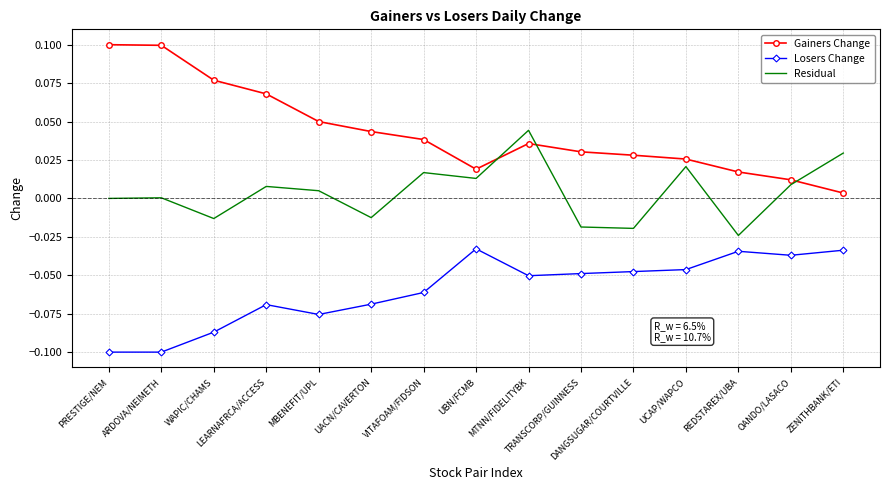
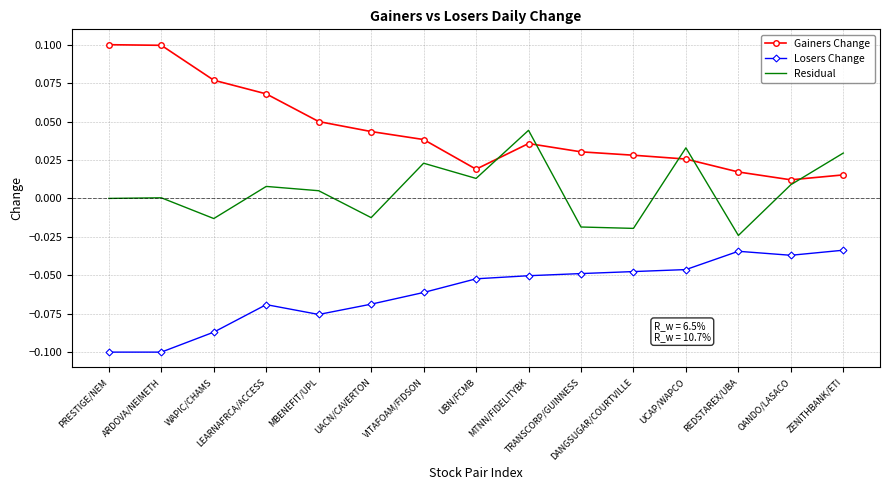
Residual, VITAFOAM/FIDSON: 0.017 -> 0.023
Losers Change, UBN/FCMB: -0.033 -> -0.052
Residual, UCAP/WAPCO: 0.021 -> 0.033
Gainers Change, ZENITHBANK/ETI: 0.004 -> 0.015
